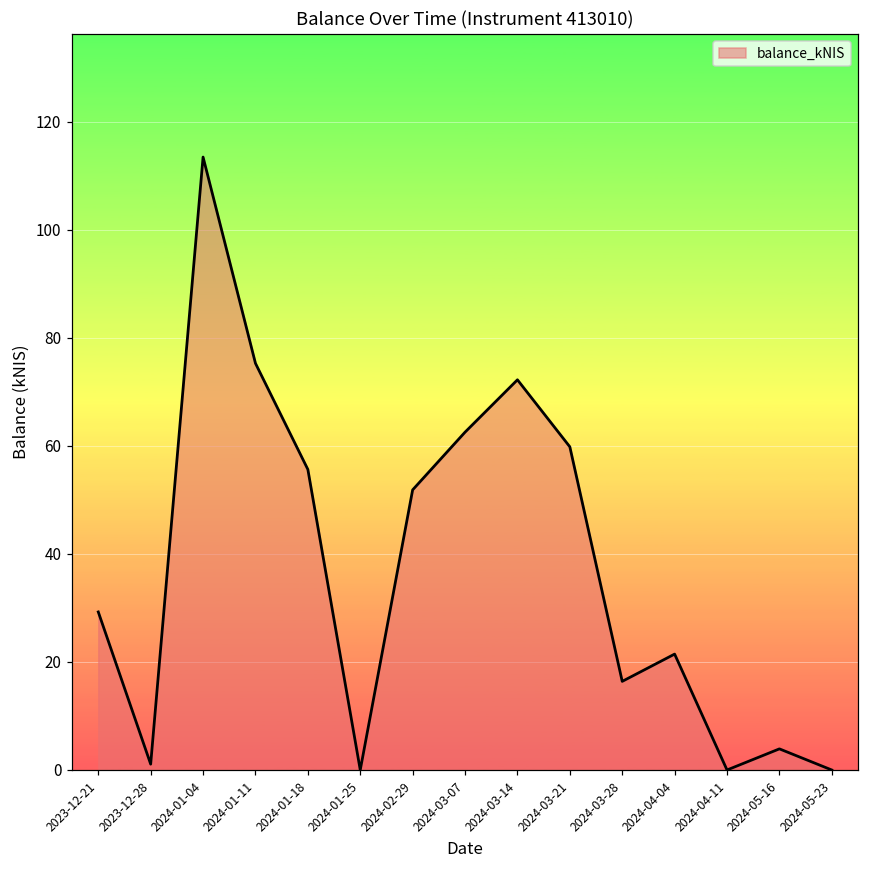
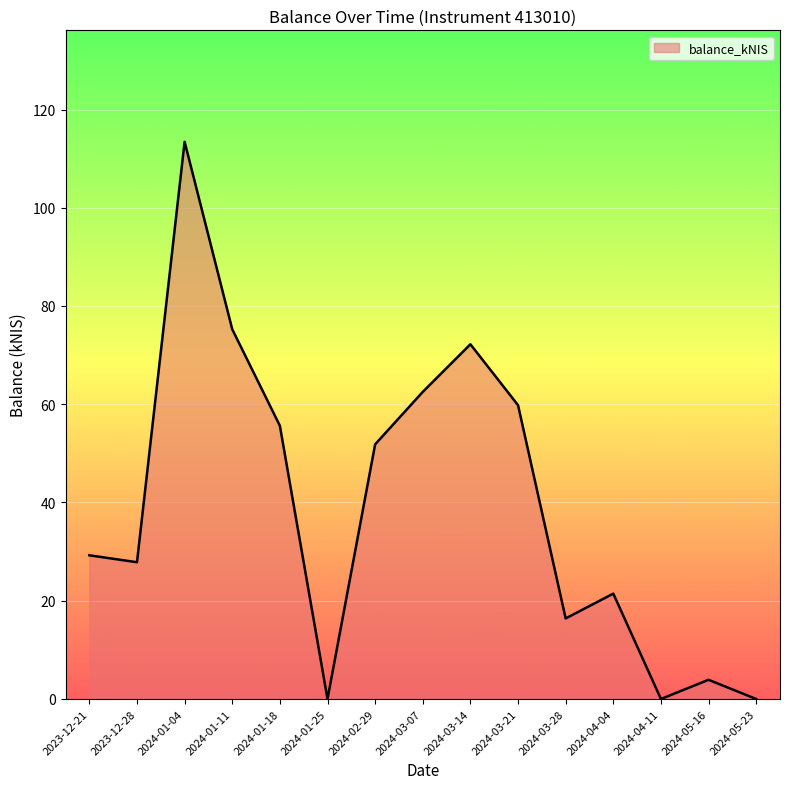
2023-12-28: 1 -> 28
